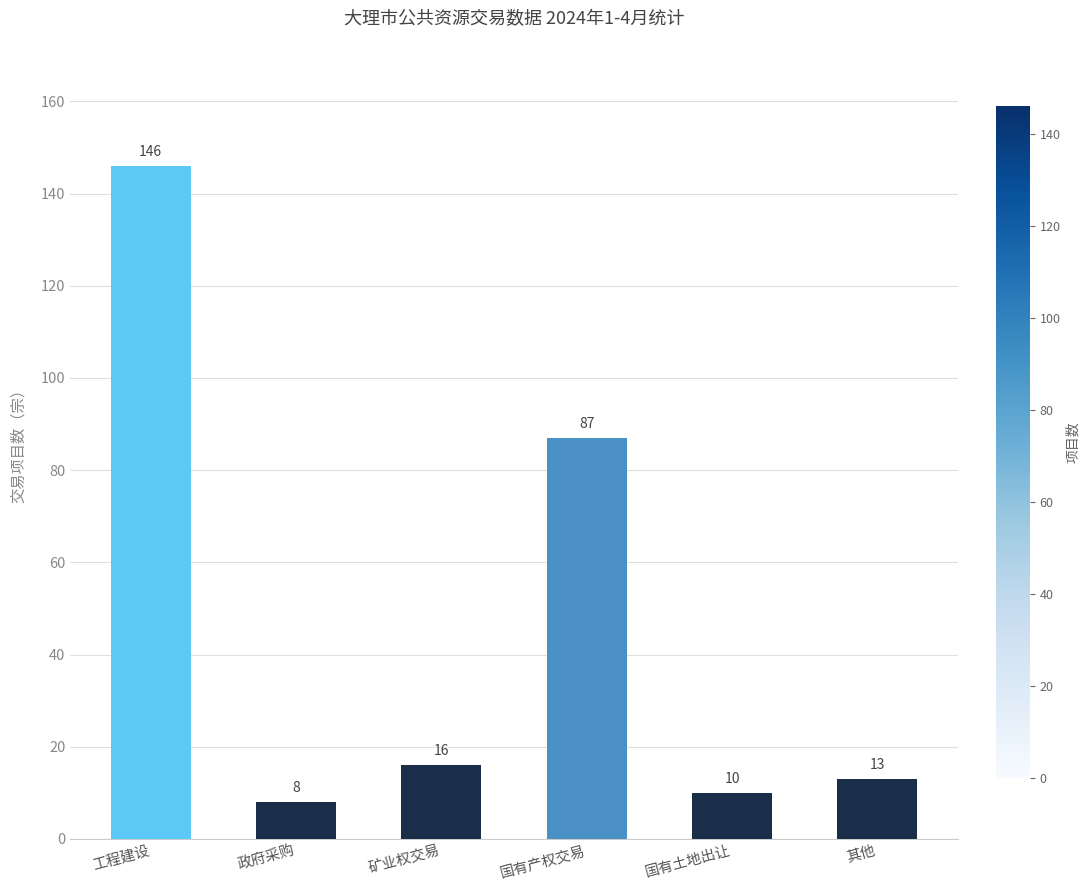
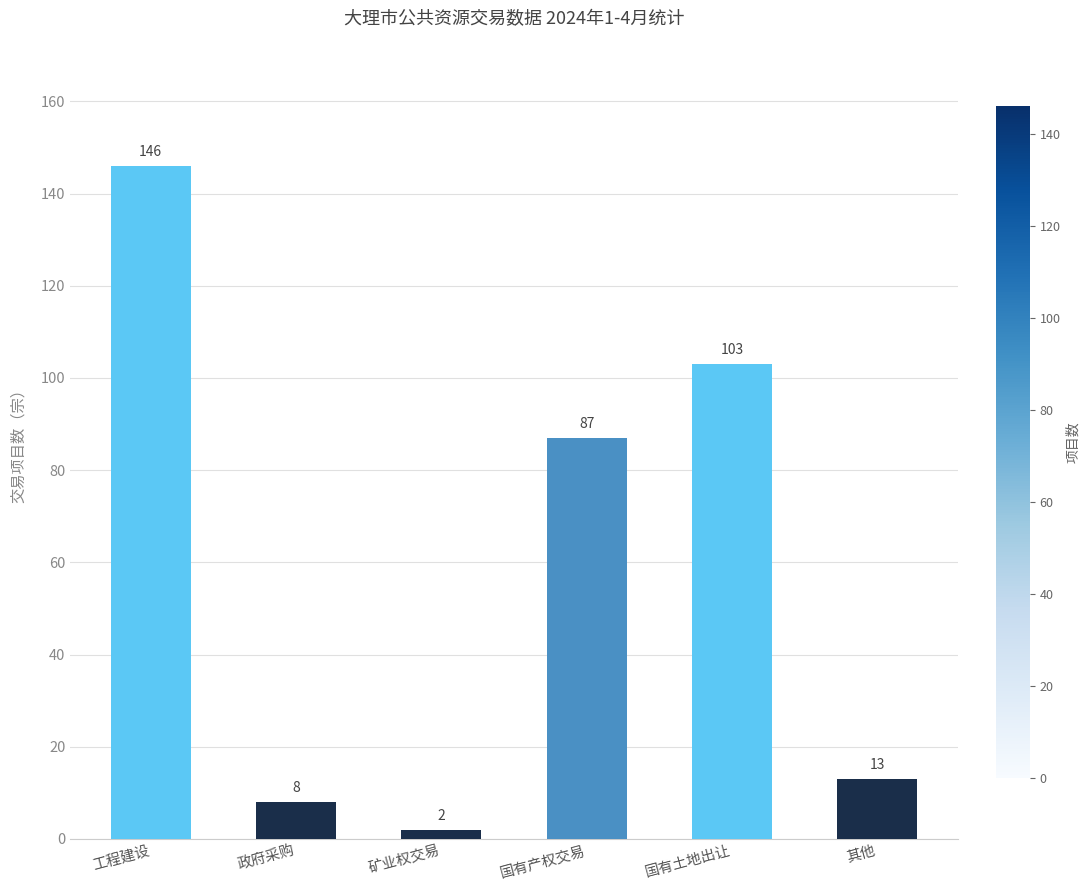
矿业权交易: 16 -> 2
国有土地出让: 10 -> 103
